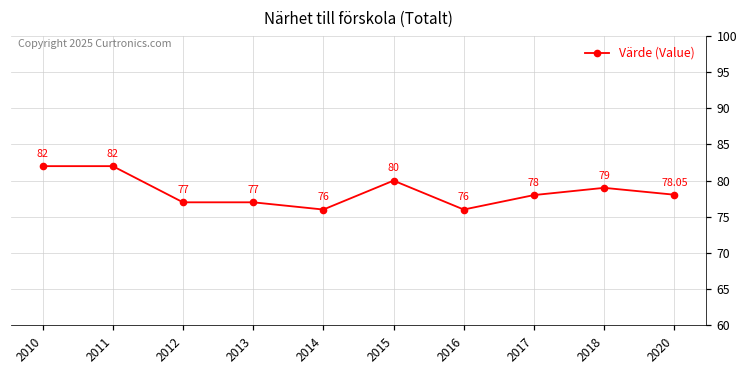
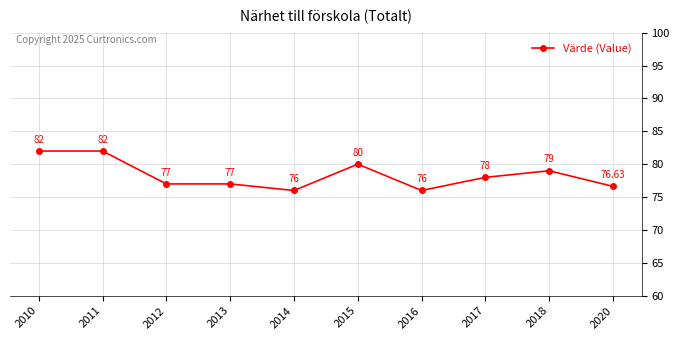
2020: 78.05 -> 76.63
